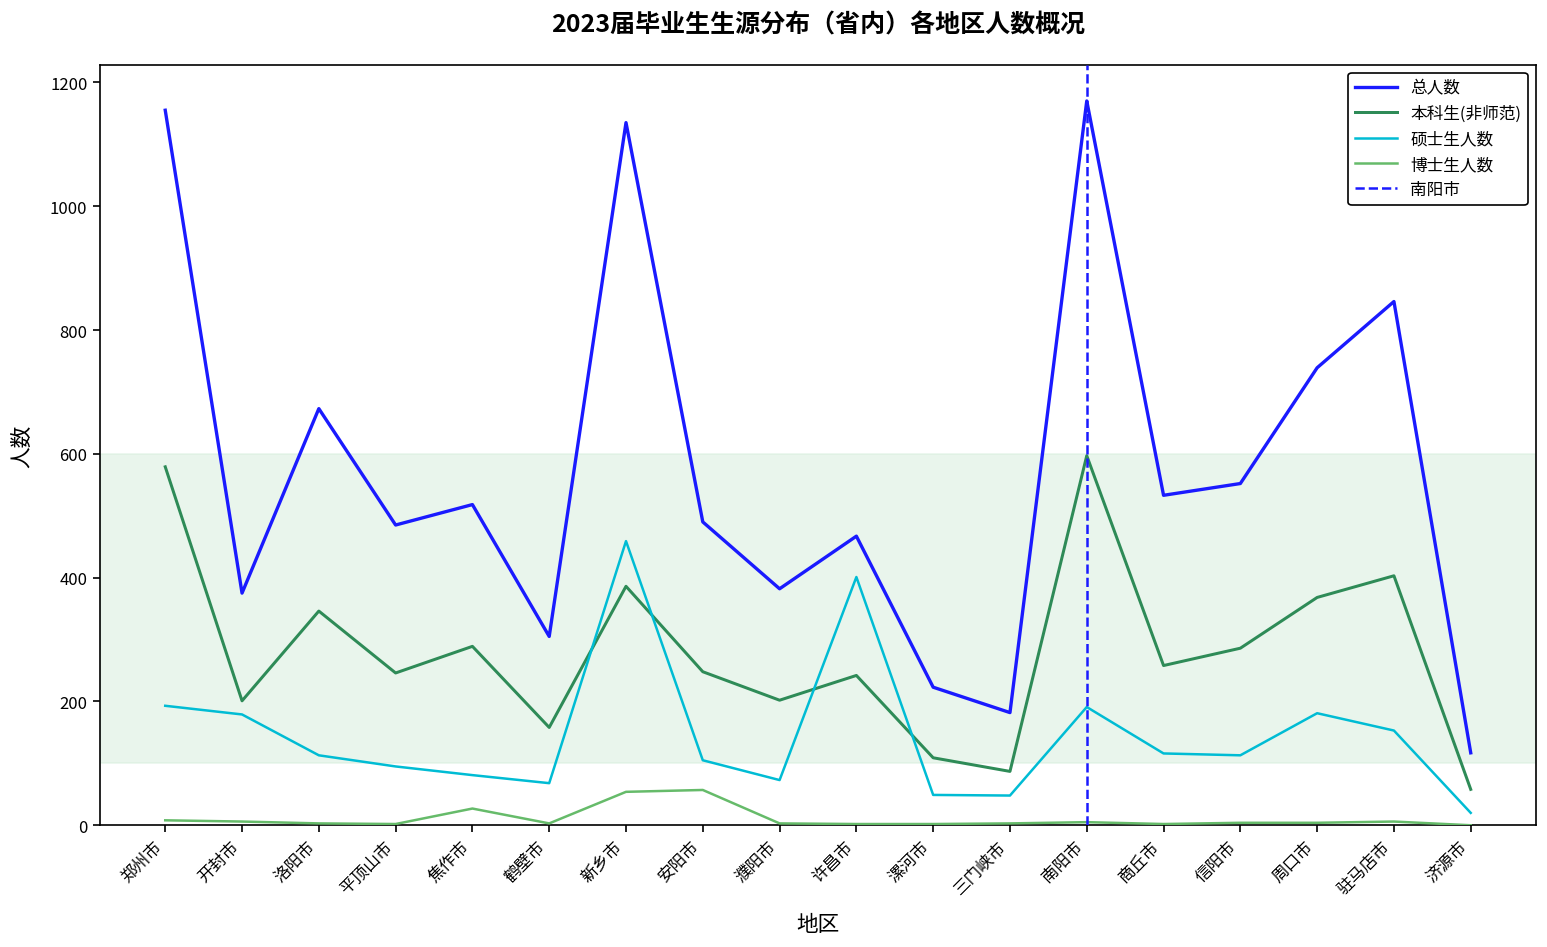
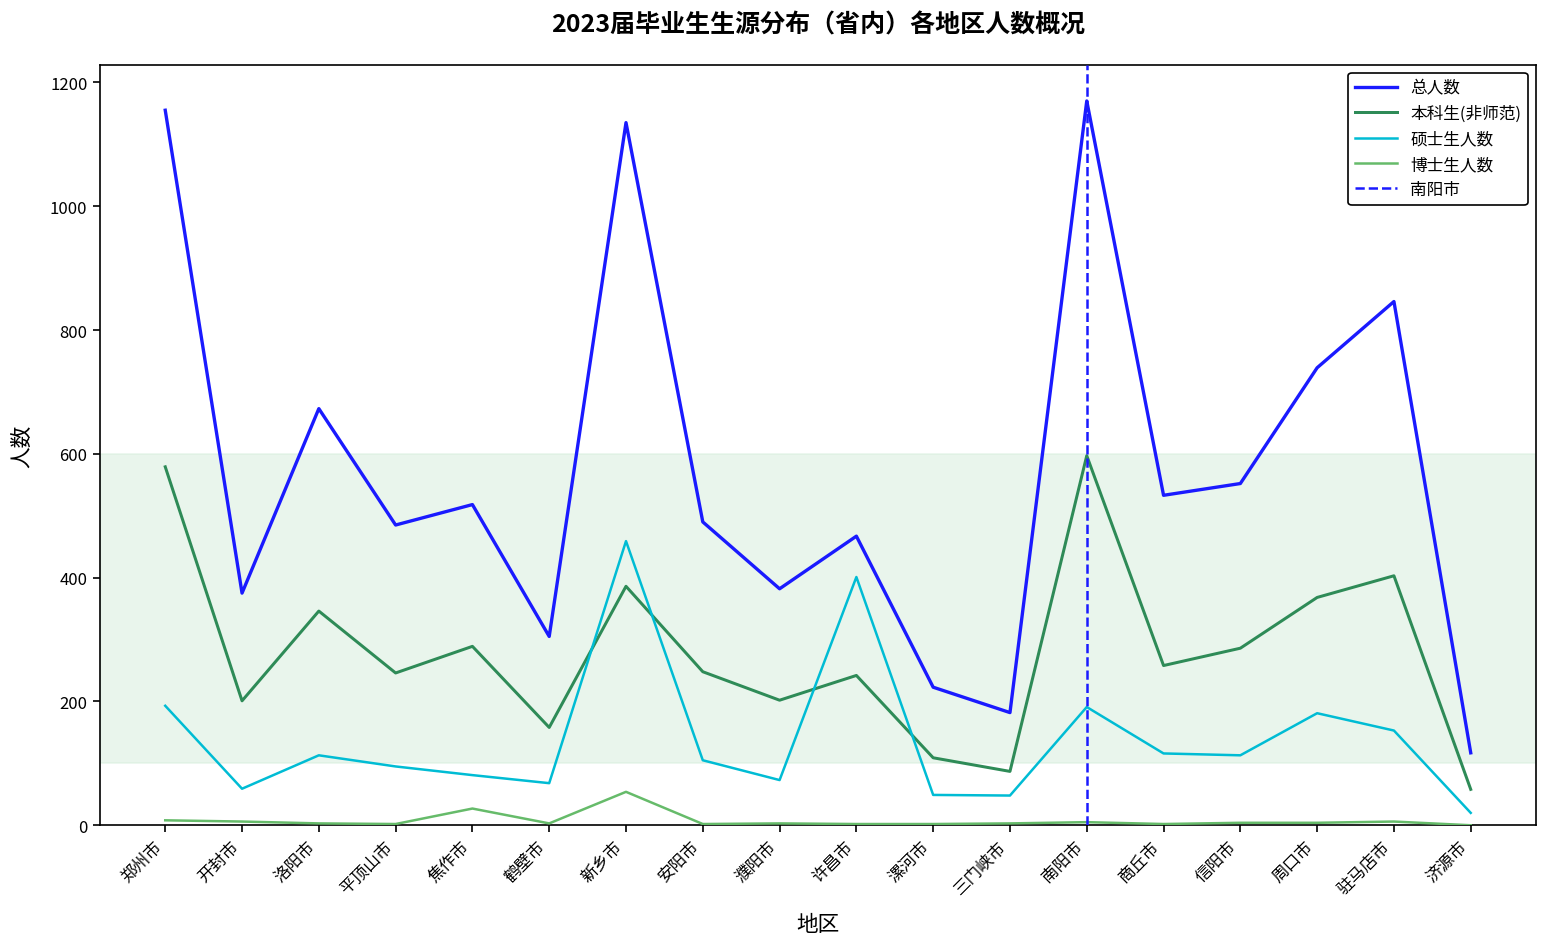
硕士生人数, 开封市: 180 -> 60
博士生人数, 安阳市: 60 -> 0
